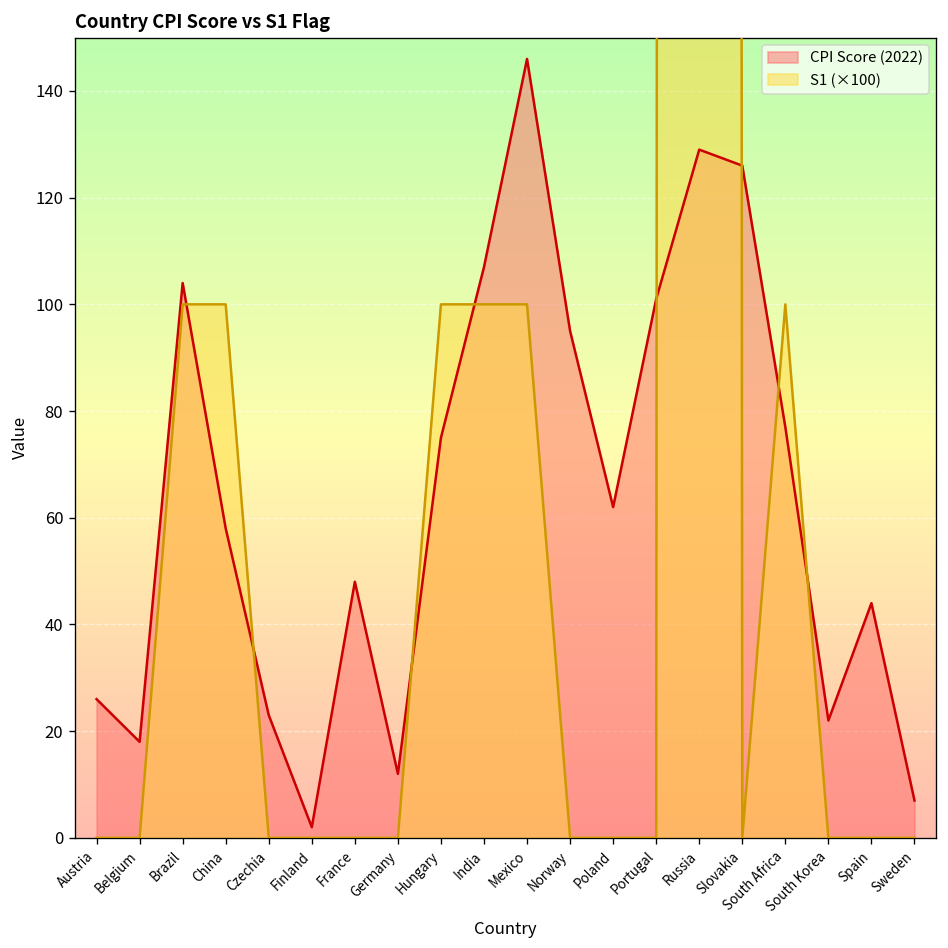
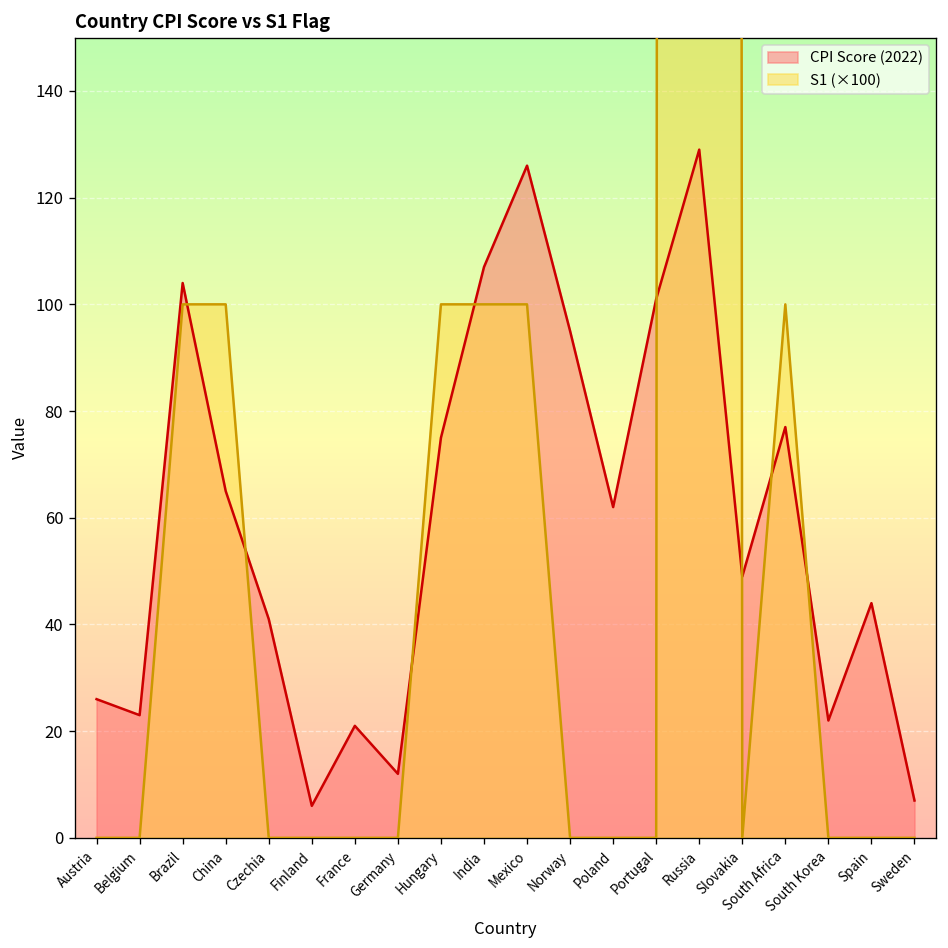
CPI Score (2022), Belgium: 18 -> 23
CPI Score (2022), China: 58 -> 65
CPI Score (2022), Czechia: 23 -> 41
CPI Score (2022), Finland: 2 -> 6
CPI Score (2022), France: 48 -> 21
CPI Score (2022), Mexico: 146 -> 126
CPI Score (2022), Slovakia: 126 -> 49
